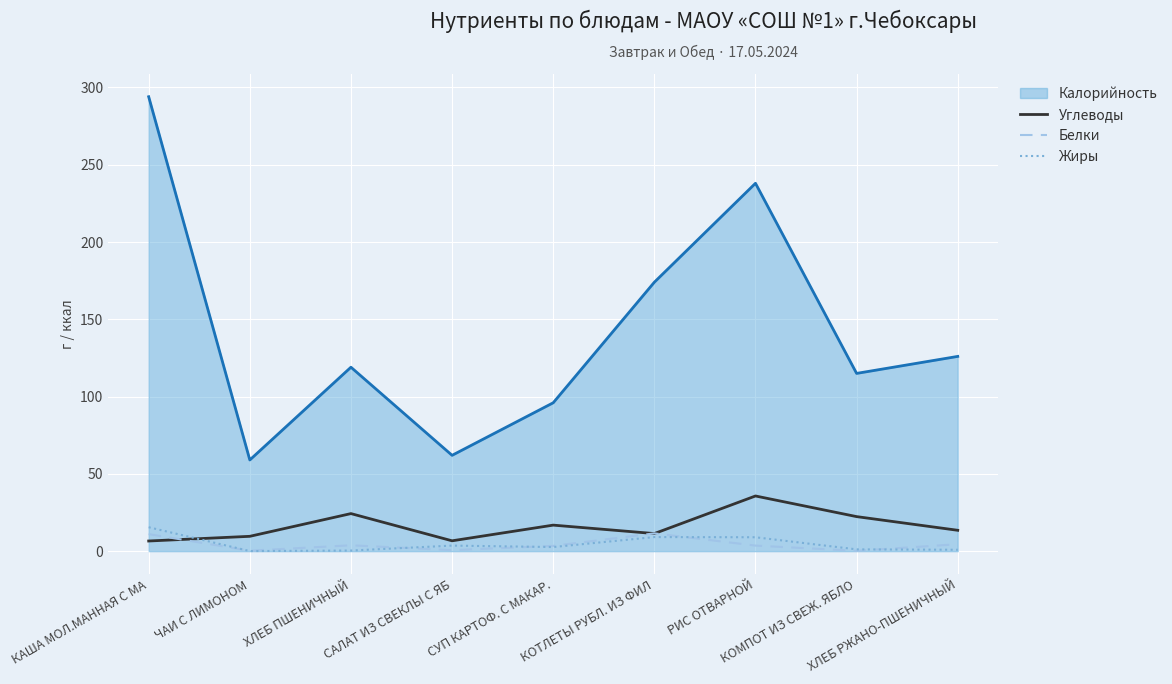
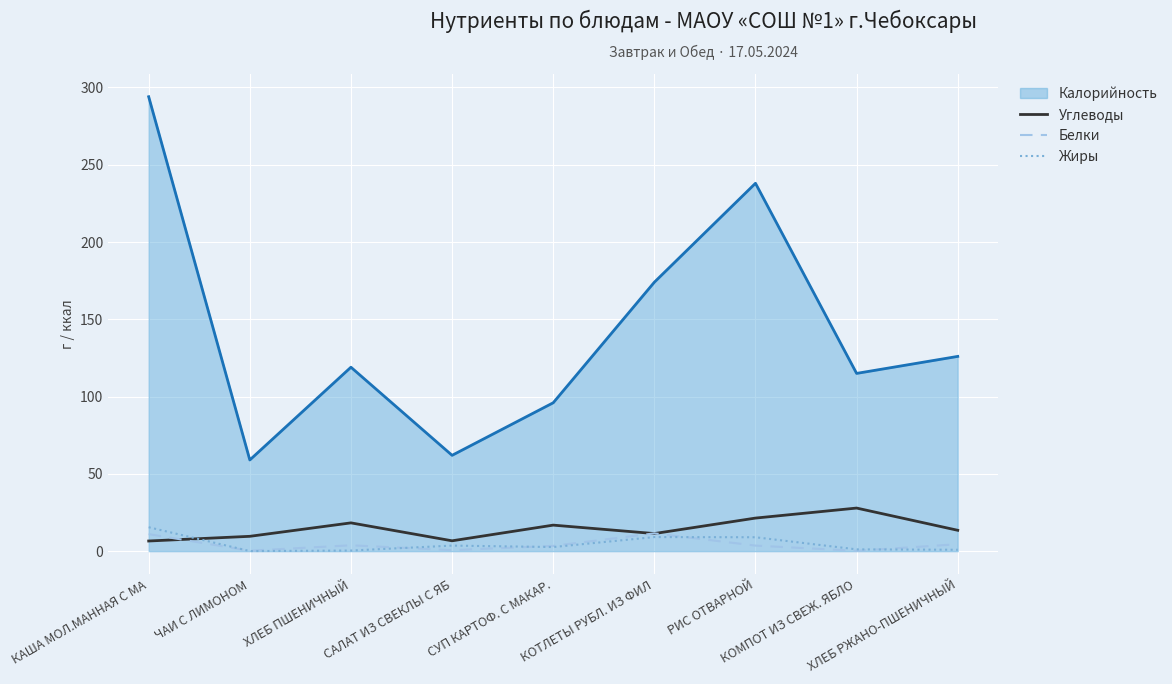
Углеводы, ХЛЕБ ПШЕНИЧНЫЙ: 24 -> 18
Углеводы, РИС ОТВАРНОЙ: 36 -> 21
Углеводы, КОМПОТ ИЗ СВЕЖ. ЯБЛО: 22 -> 28
